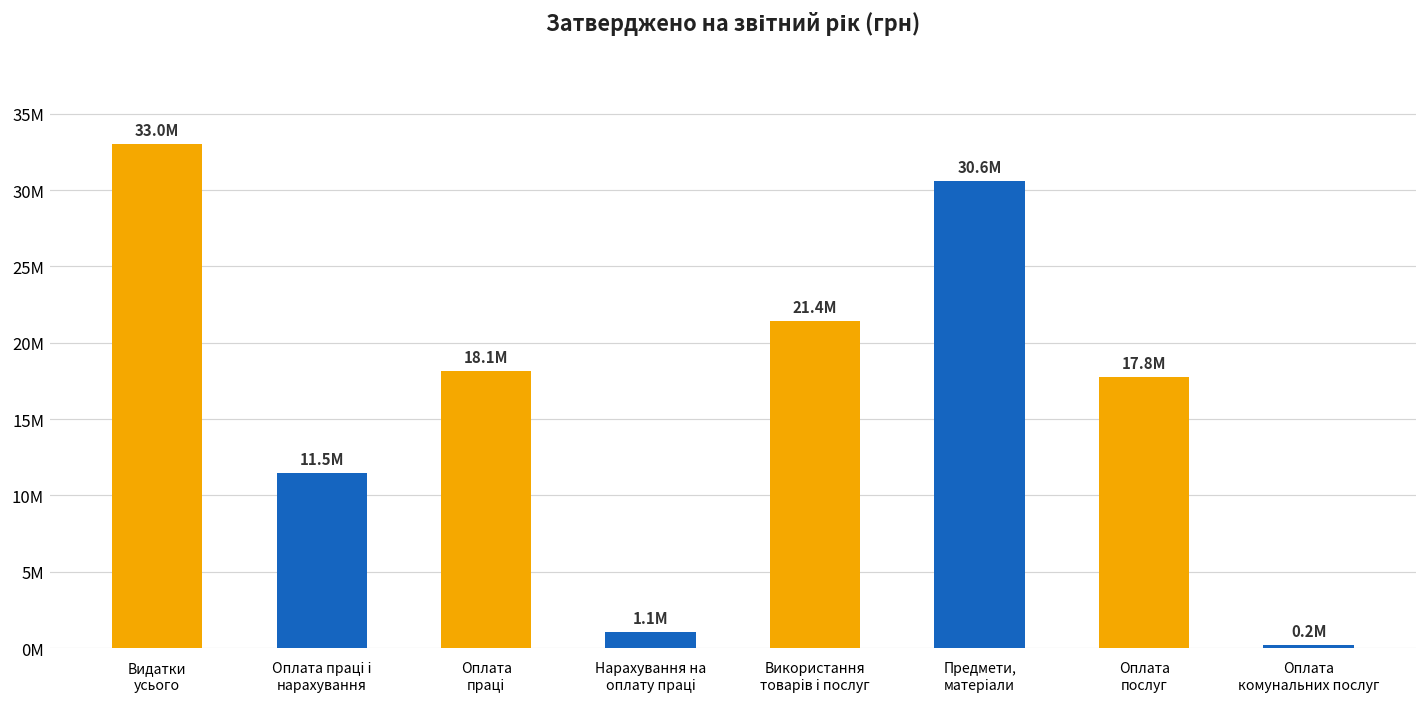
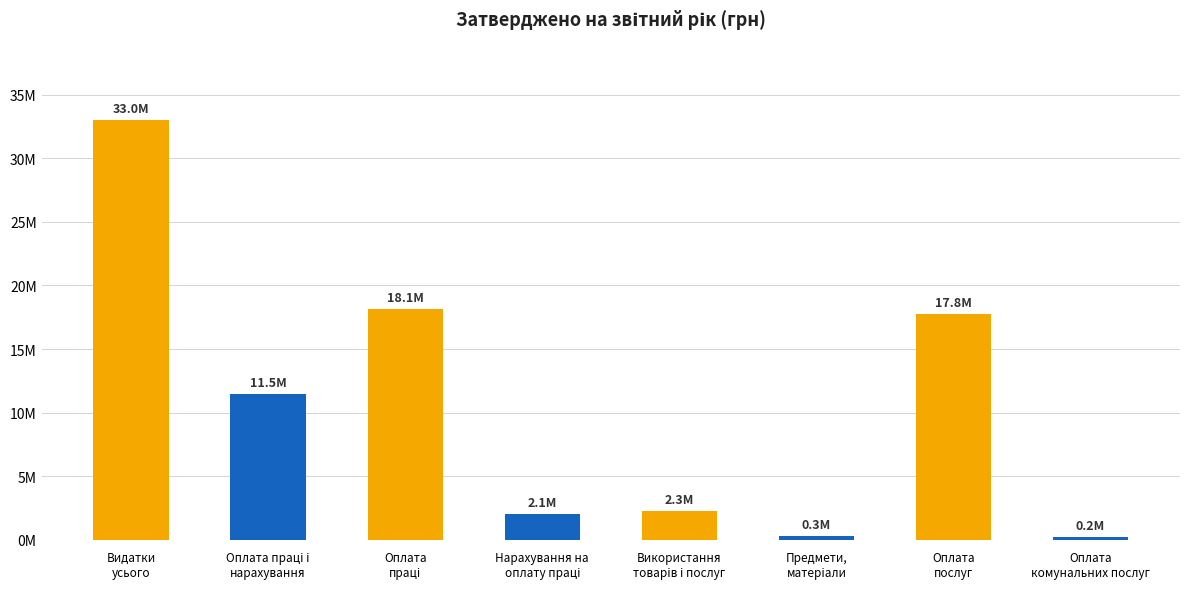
Нарахування на оплату праці: 1.1М -> 2.1М
Використання товарів і послуг: 21.4М -> 2.3М
Предмети, матеріали: 30.6М -> 0.3М
